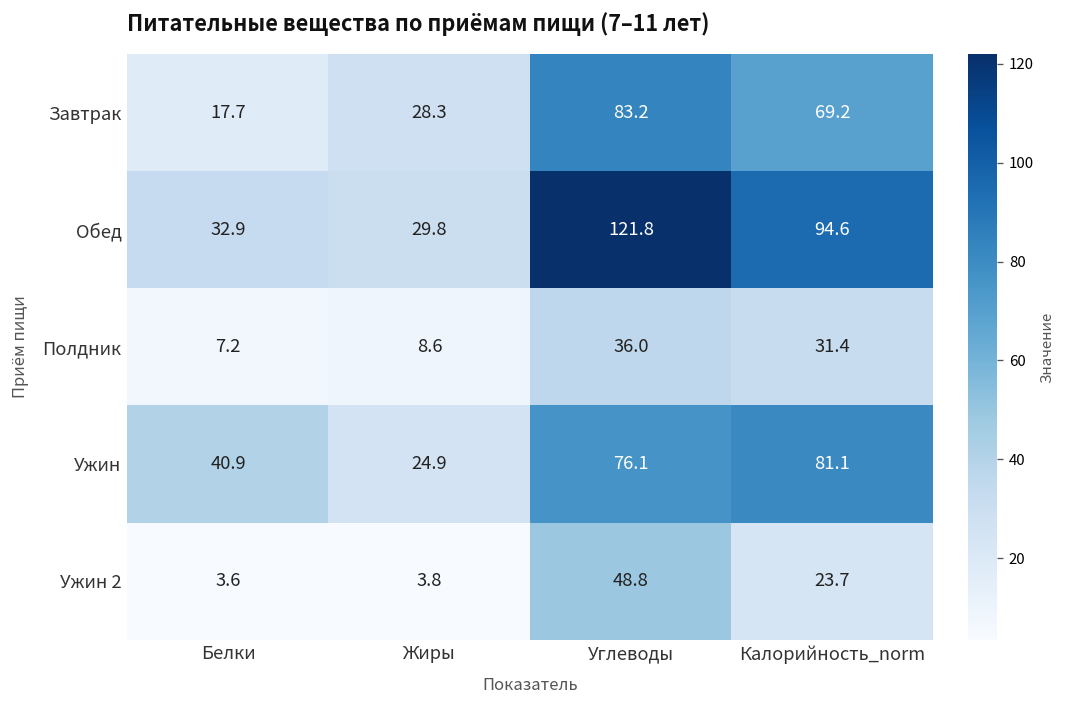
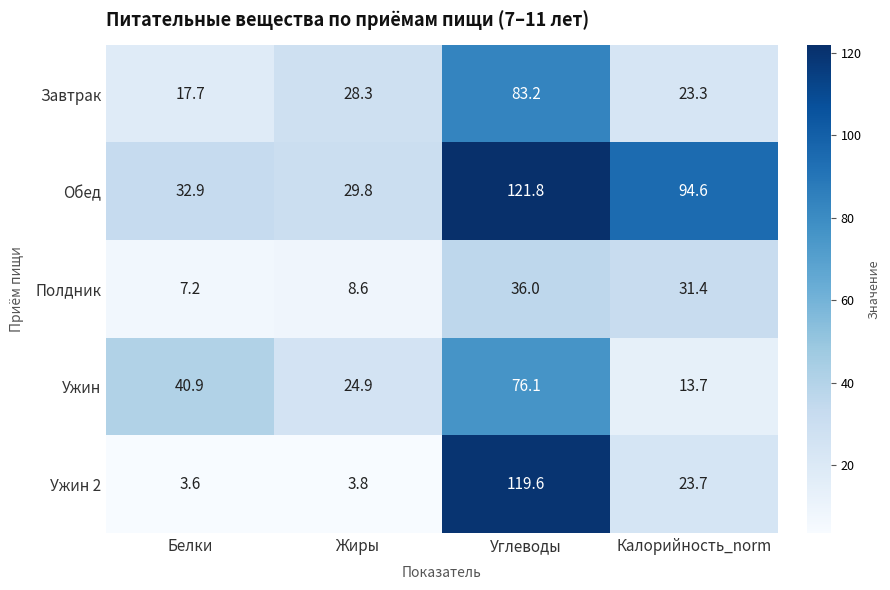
Завтрак, Калорийность_norm: 69.2 -> 23.3
Ужин, Калорийность_norm: 81.1 -> 13.7
Ужин 2, Углеводы: 48.8 -> 119.6
